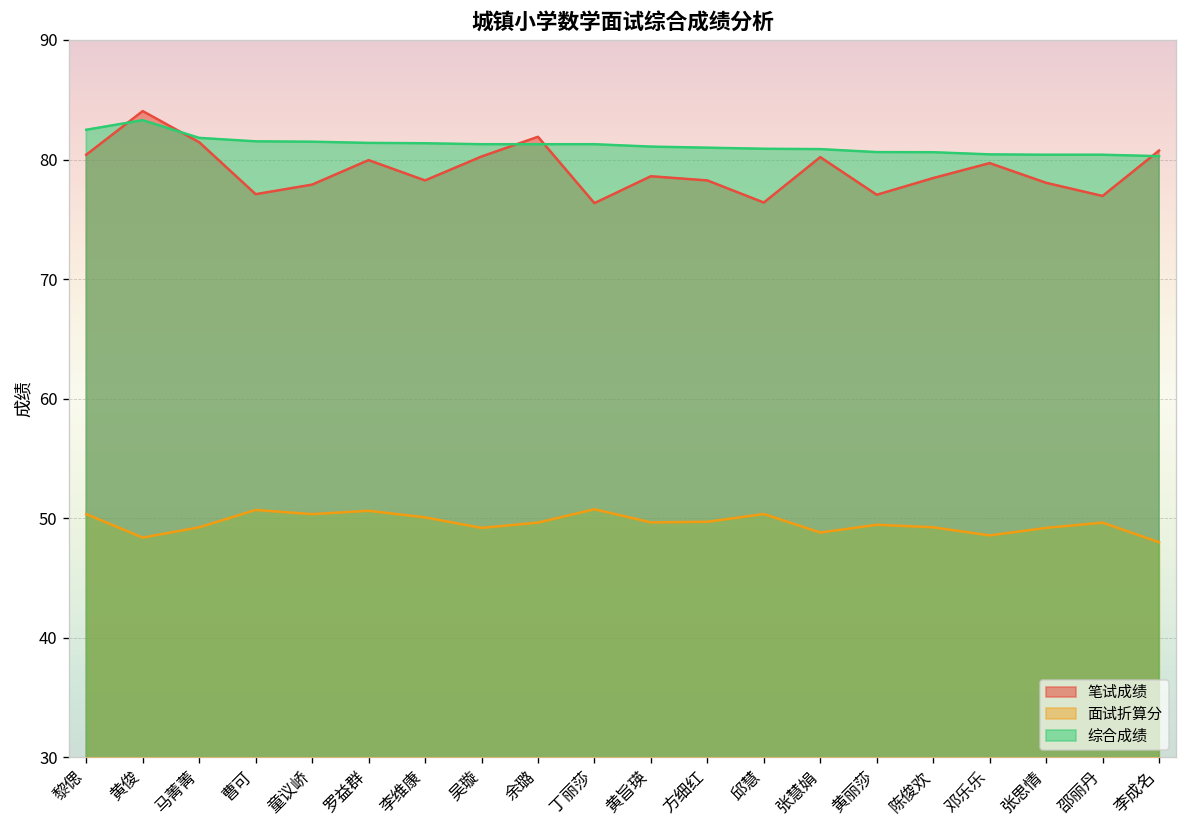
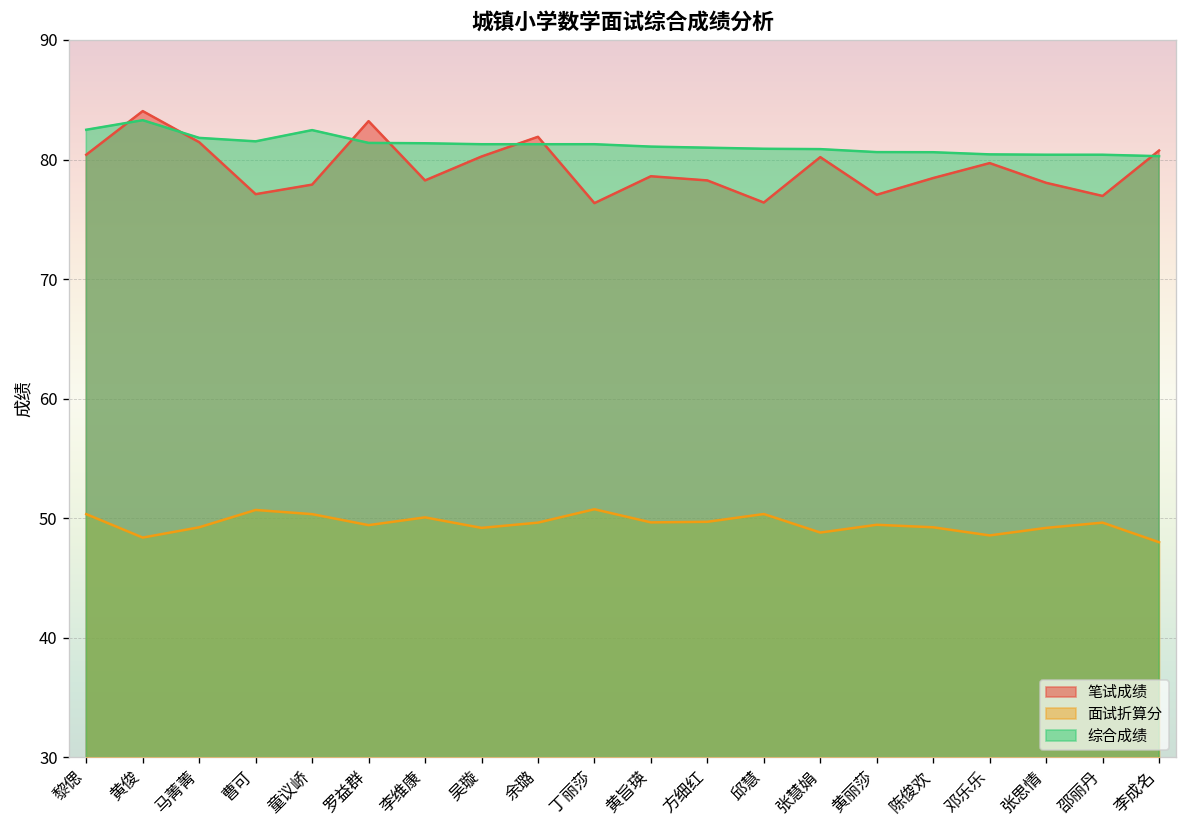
综合成绩, 童议峤: 81 -> 82
笔试成绩, 罗益群: 80 -> 83
面试折算分, 罗益群: 51 -> 49
